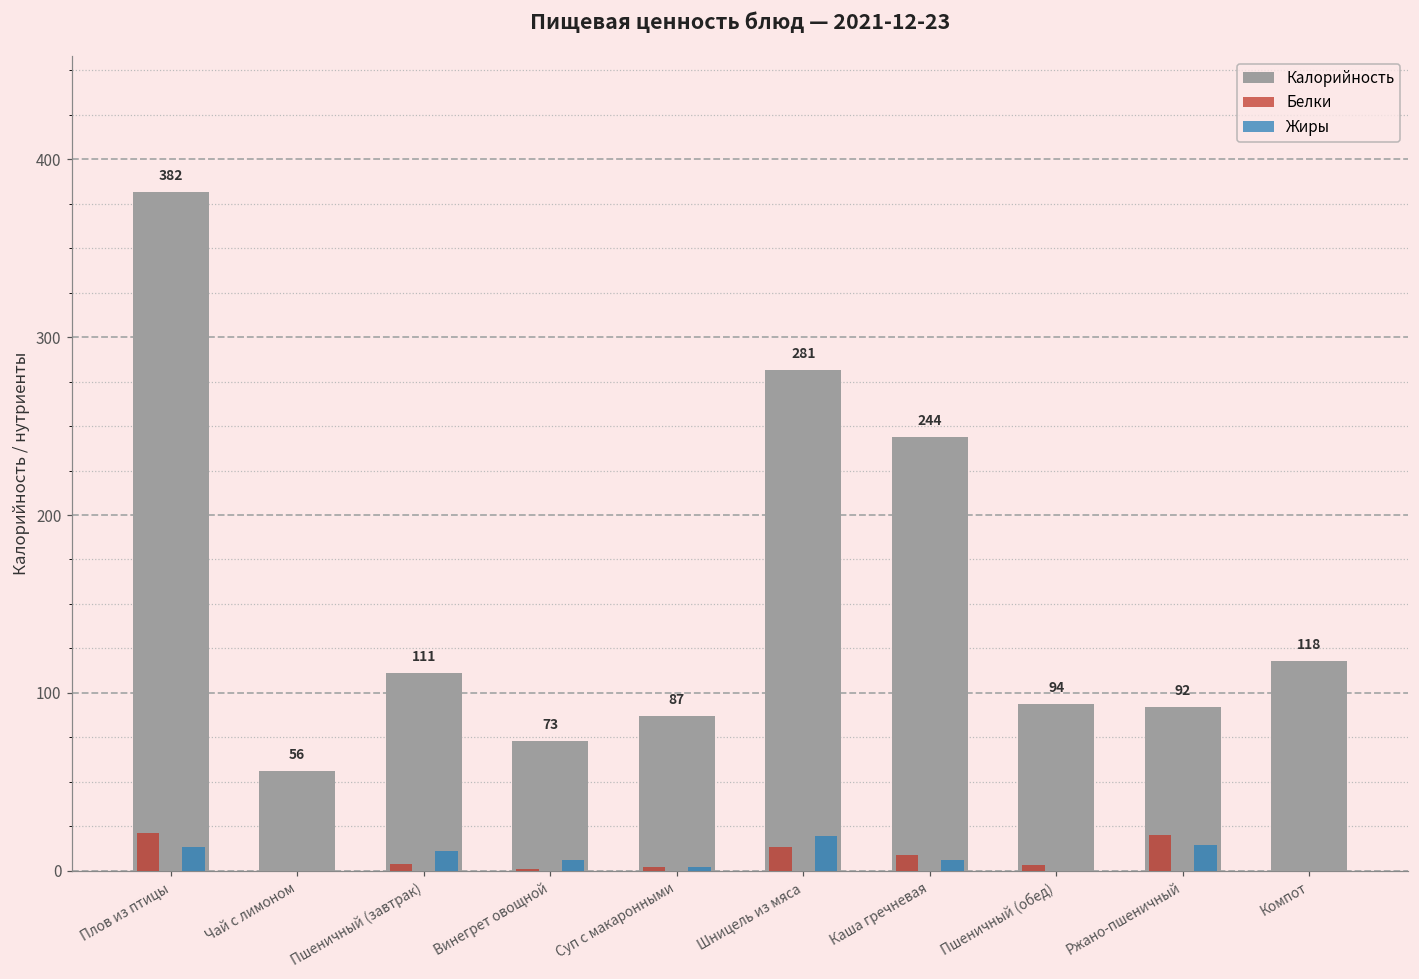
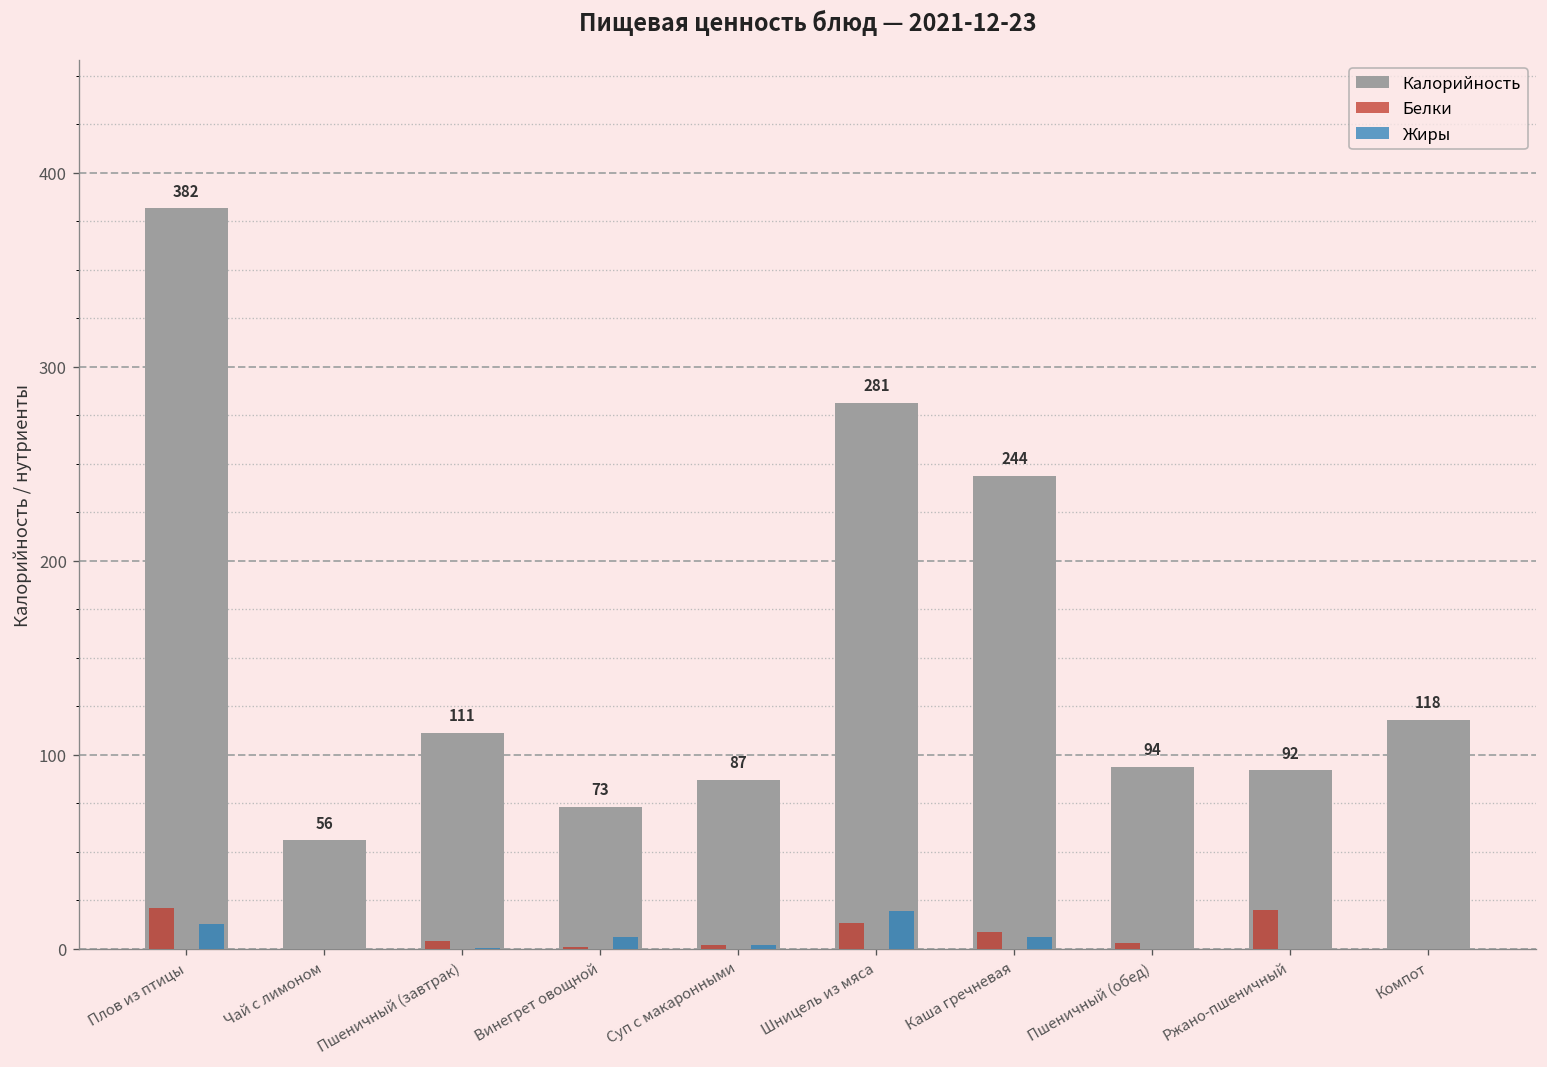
Жиры, Пшеничный (завтрак): 11 -> 1
Жиры, Ржано-пшеничный: 15 -> 0
